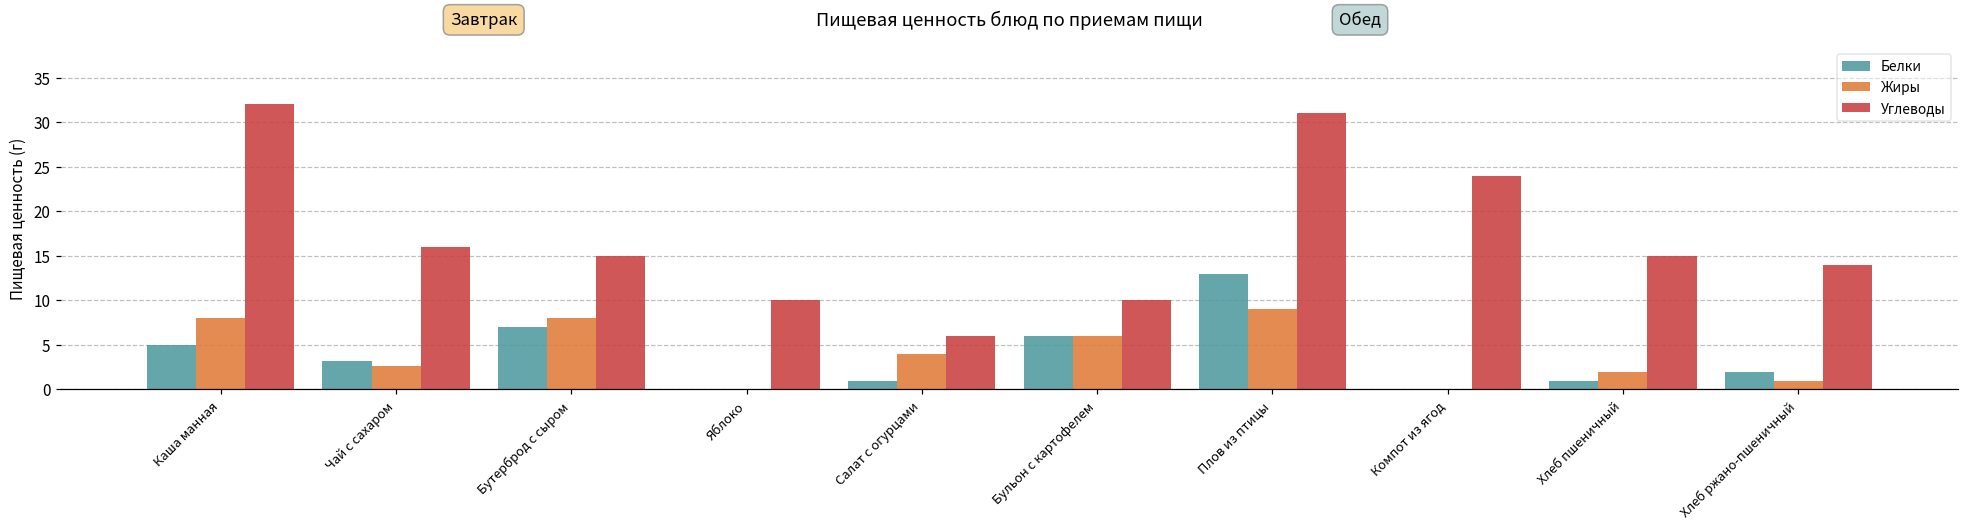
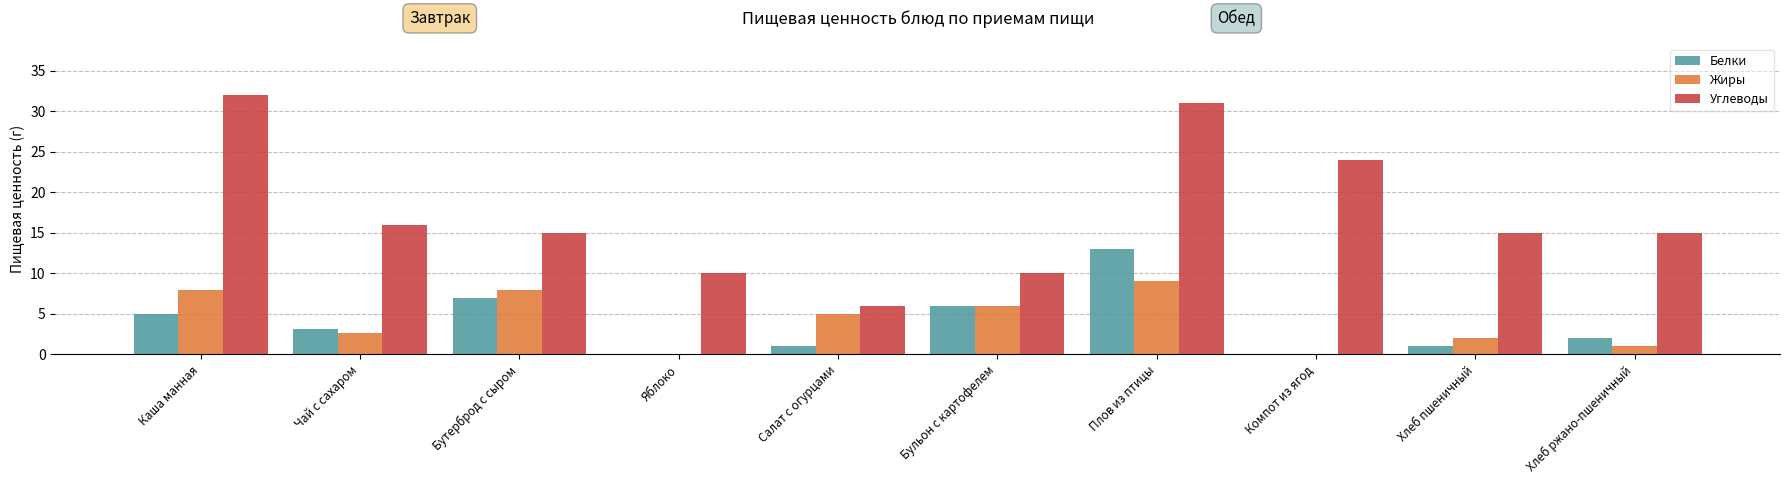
Жиры, Салат с огурцами: 4 -> 5
Углеводы, Хлеб ржано-пшеничный: 14 -> 15
